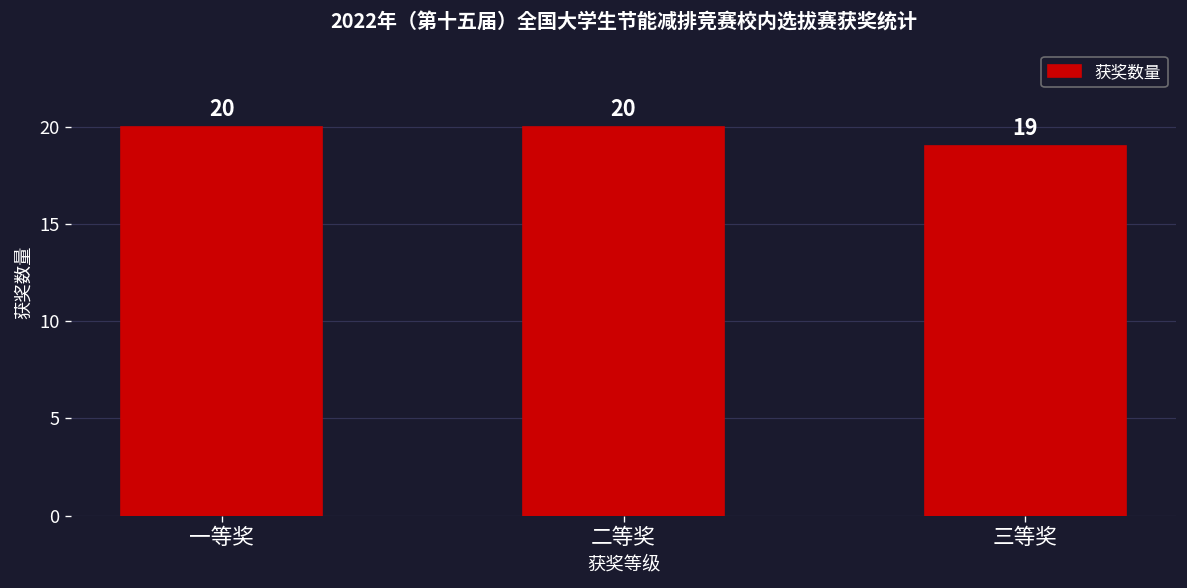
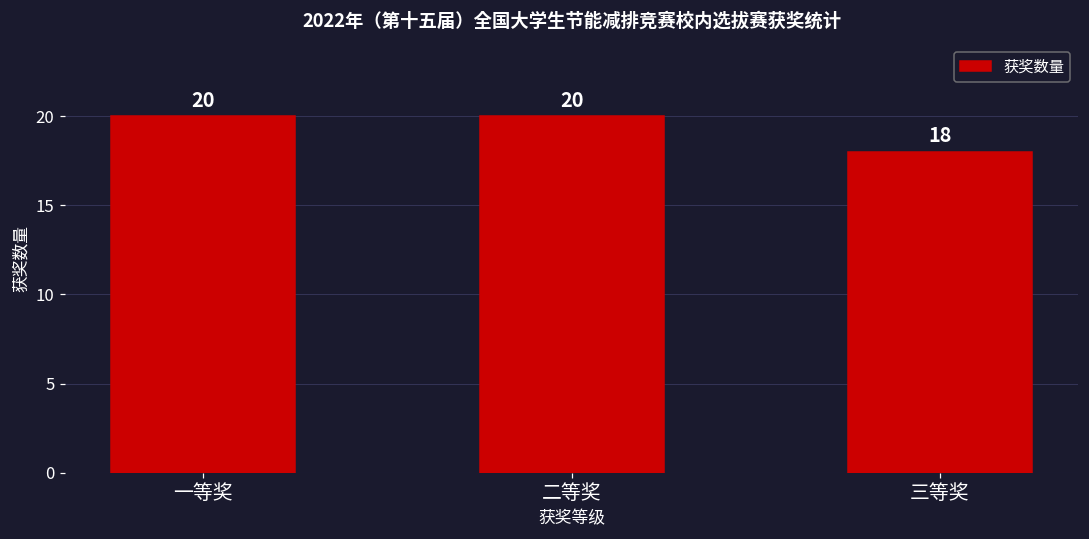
三等奖: 19 -> 18
